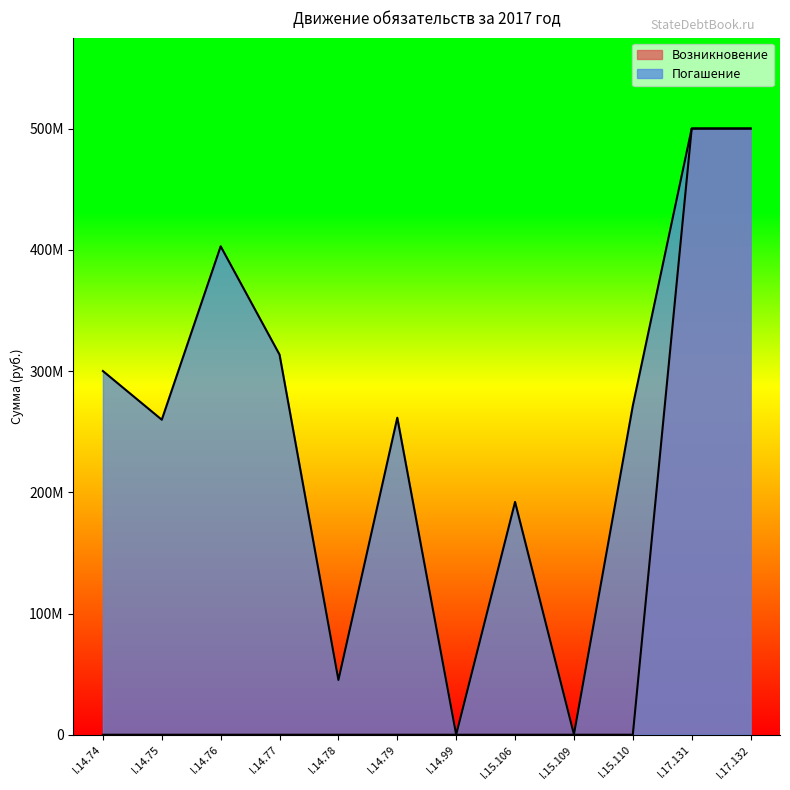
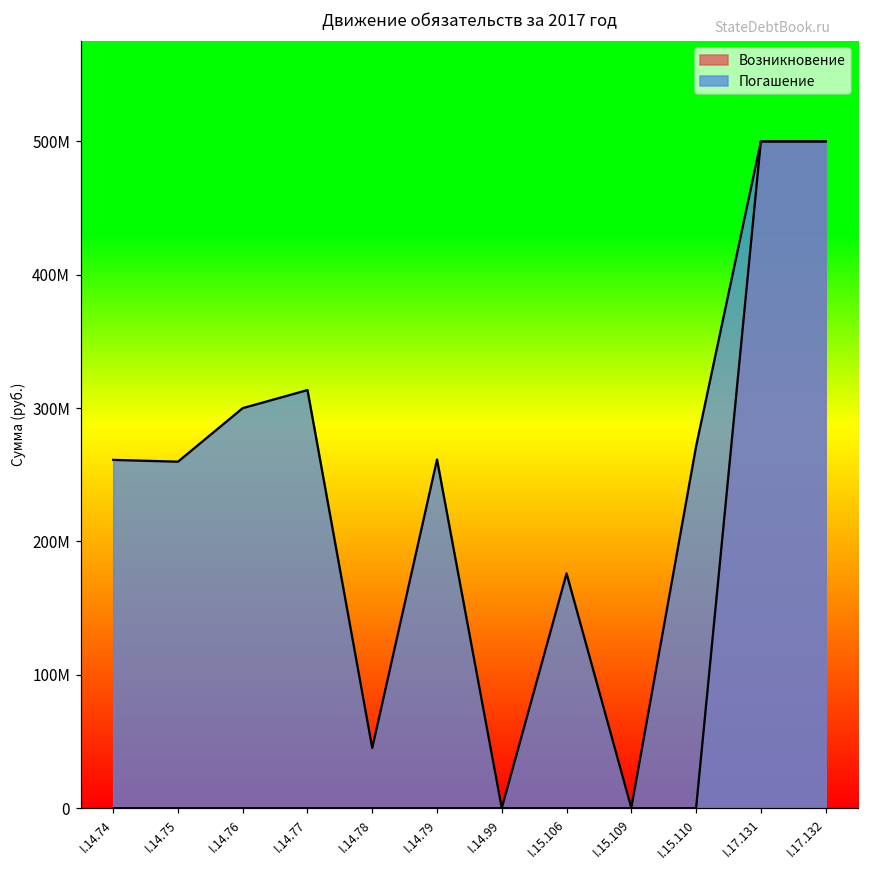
Погашение, I.14.74: 300000000 -> 261000000
Погашение, I.14.76: 403000000 -> 300000000
Погашение, I.15.106: 192000000 -> 176000000
